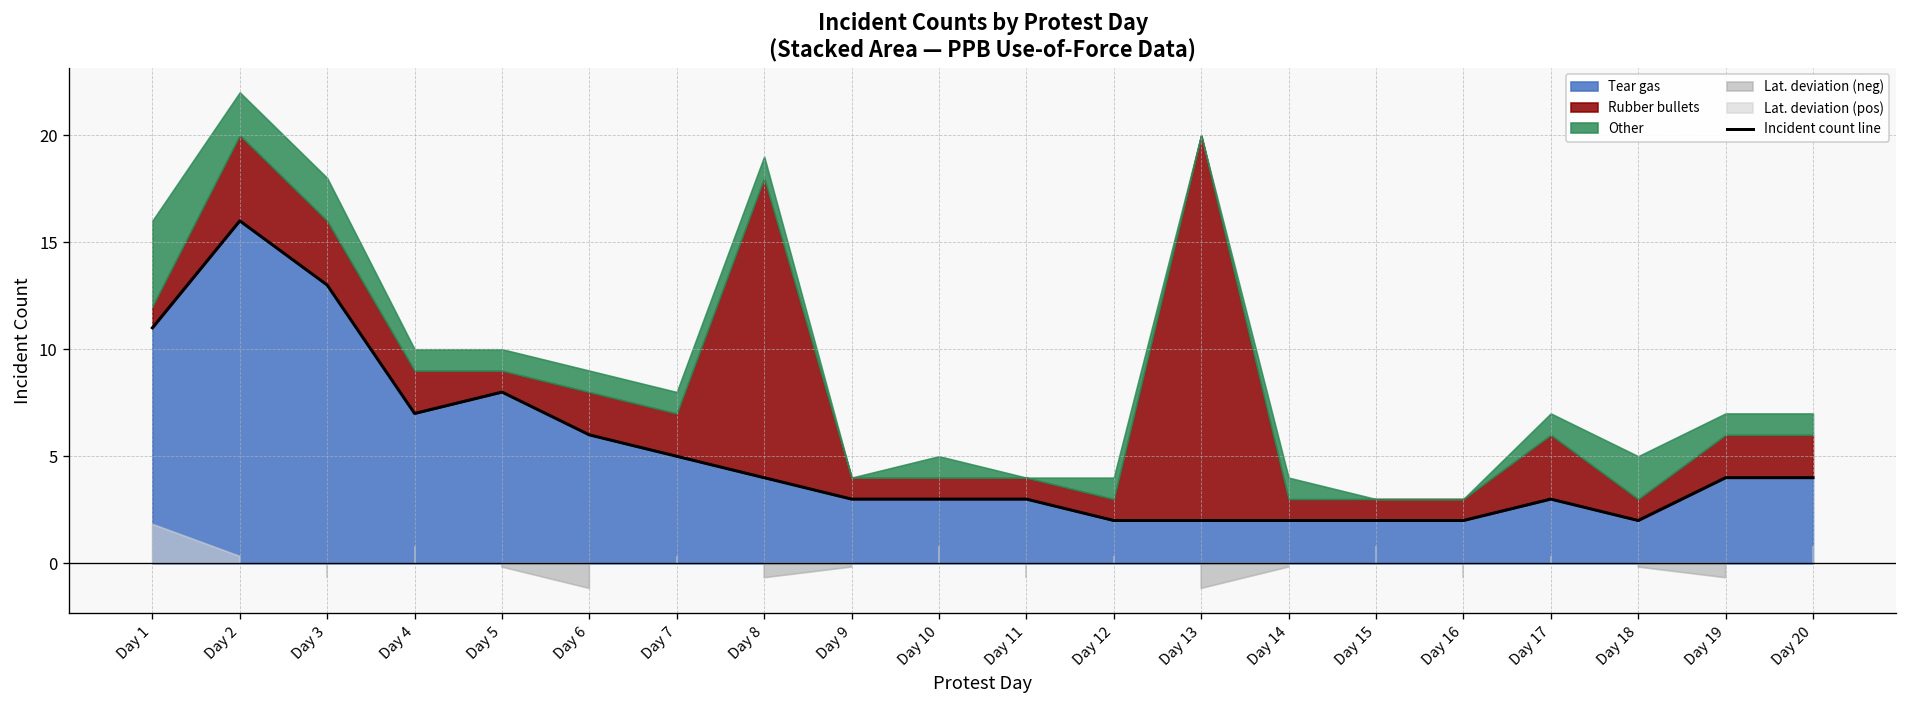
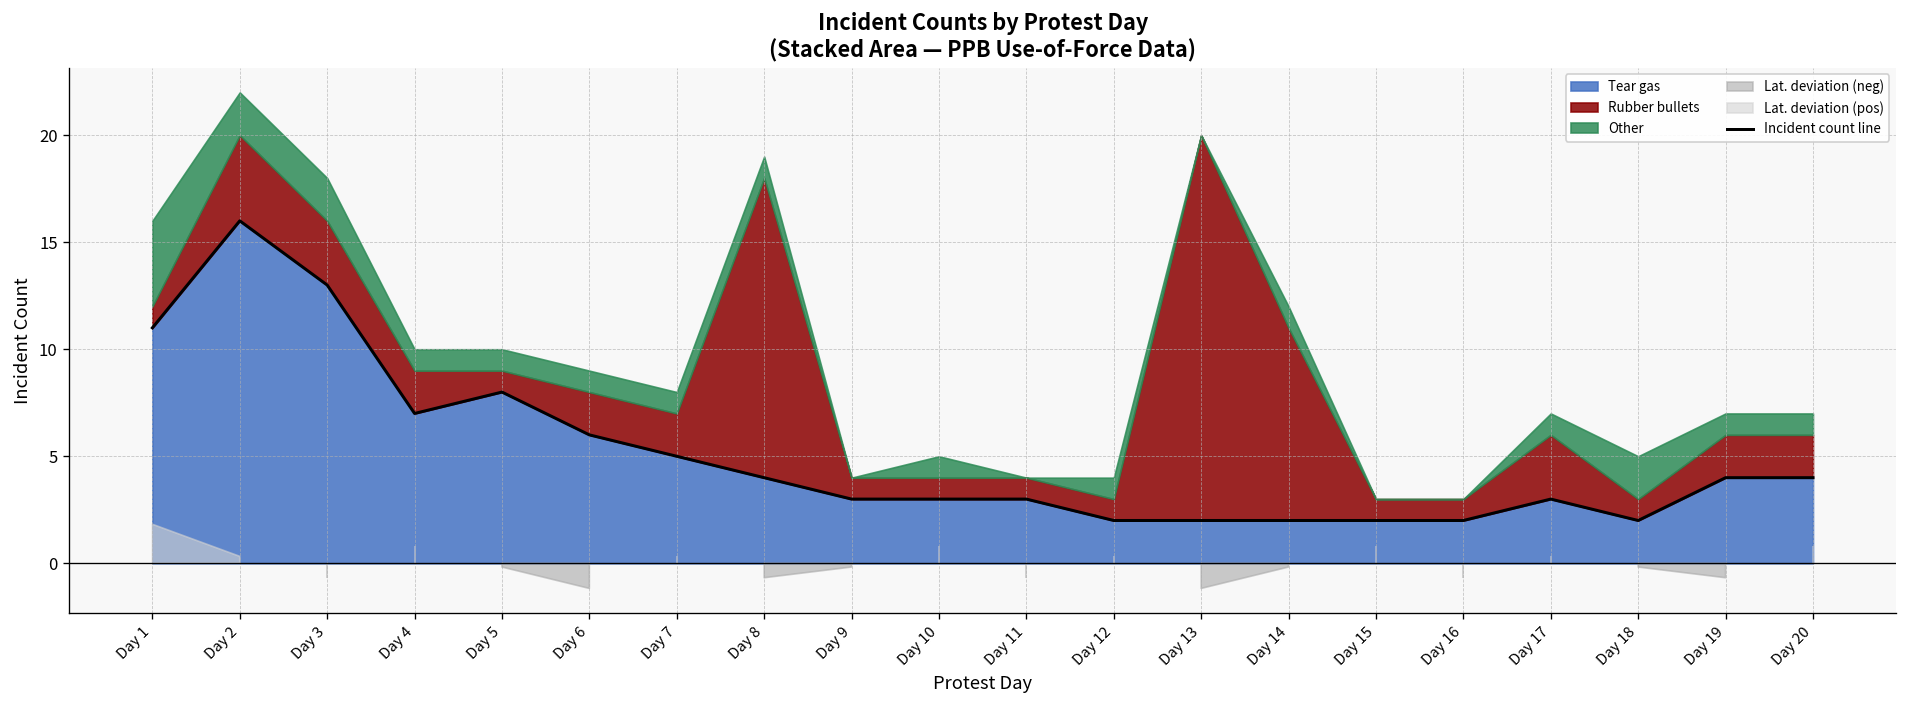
Rubber bullets, Day 14: 1 -> 9
